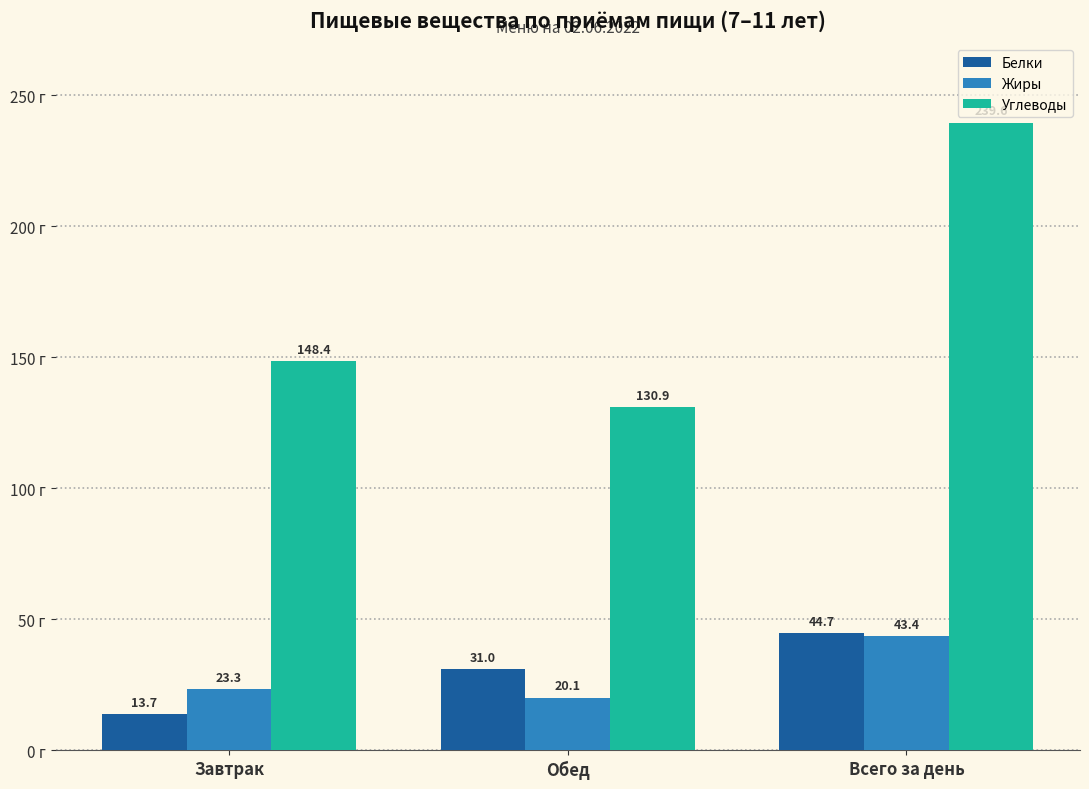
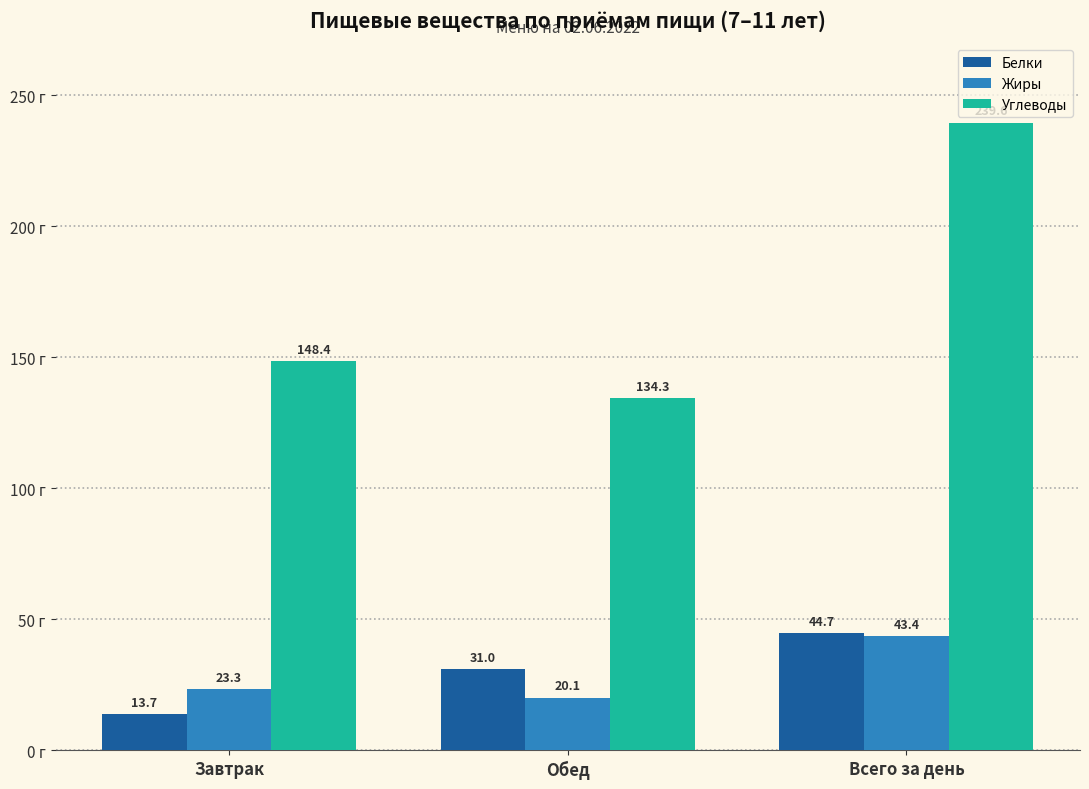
Углеводы, Обед: 130.9 -> 134.3
